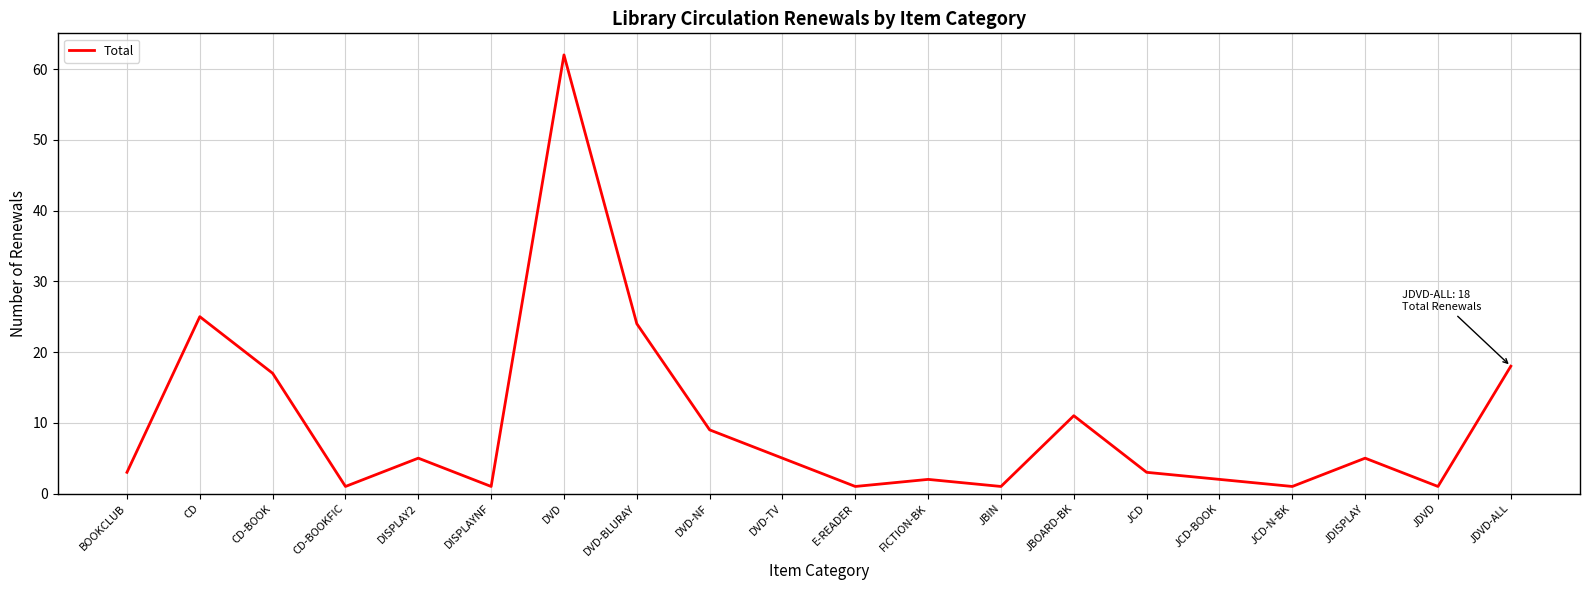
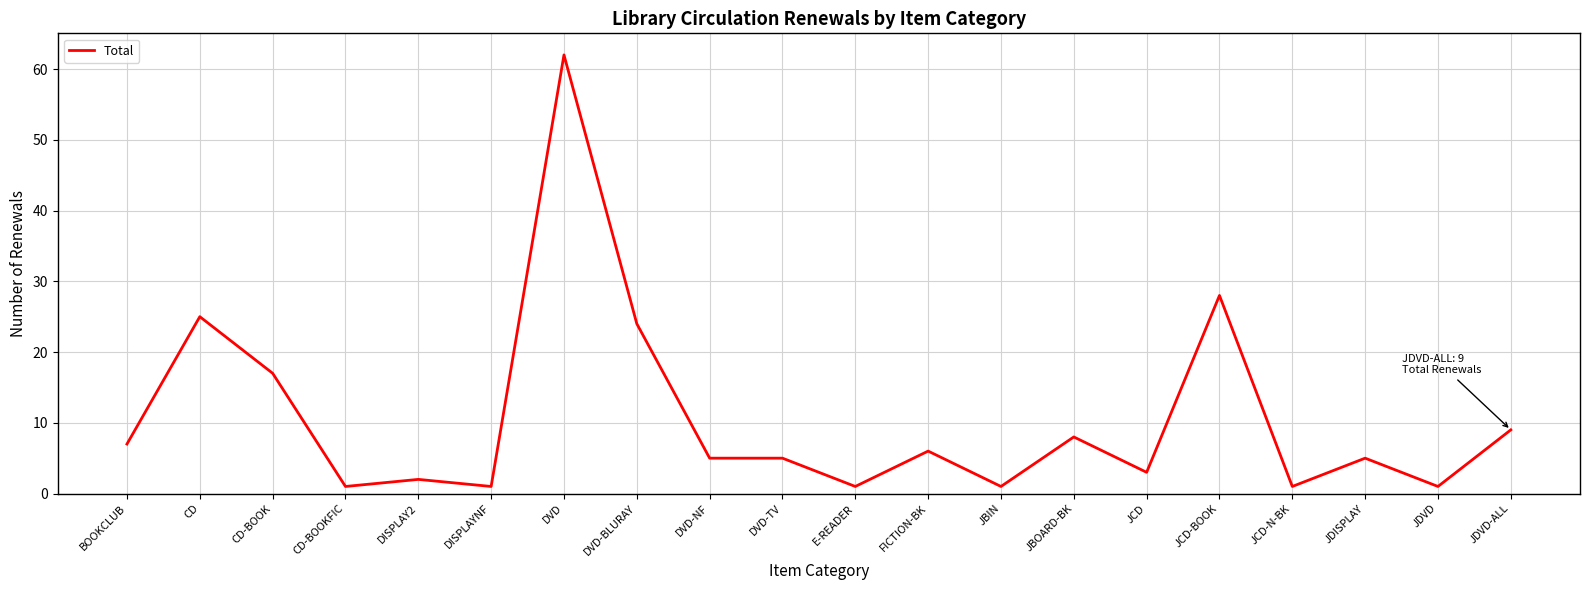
BOOKCLUB: 3 -> 7
DISPLAY2: 5 -> 2
DVD-NF: 9 -> 5
FICTION-BK: 2 -> 6
JBOARD-BK: 11 -> 8
JCD-BOOK: 2 -> 28
JDVD-ALL: 18 -> 9
